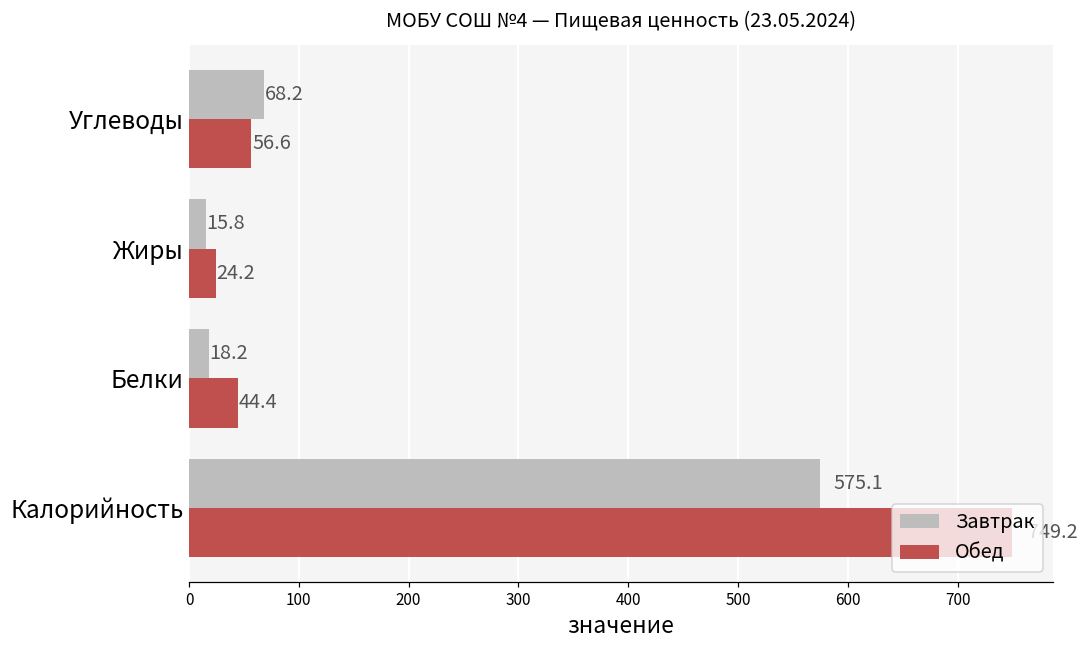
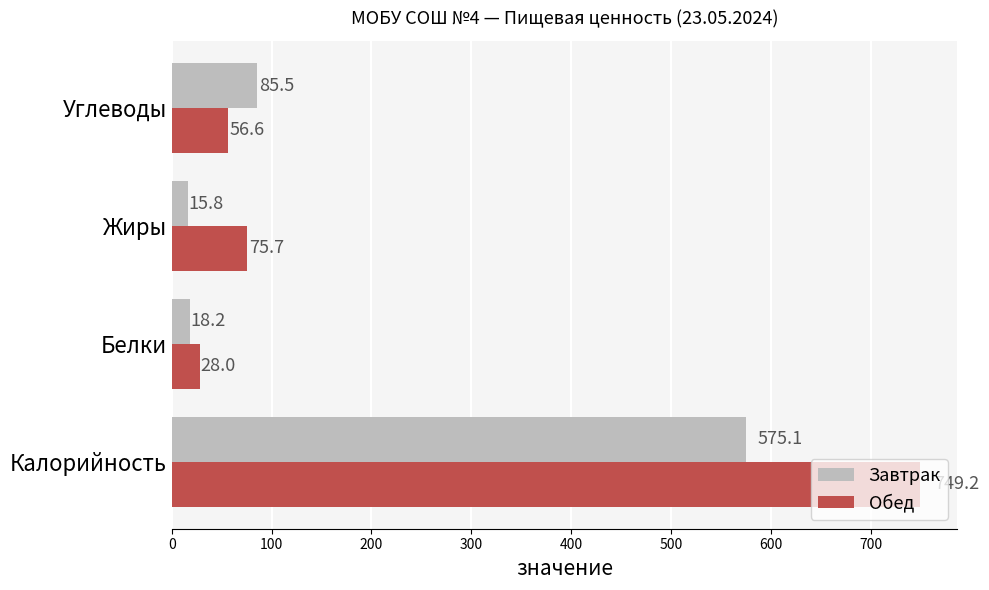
Завтрак, Углеводы: 68.2 -> 85.5
Обед, Жиры: 24.2 -> 75.7
Обед, Белки: 44.4 -> 28.0
